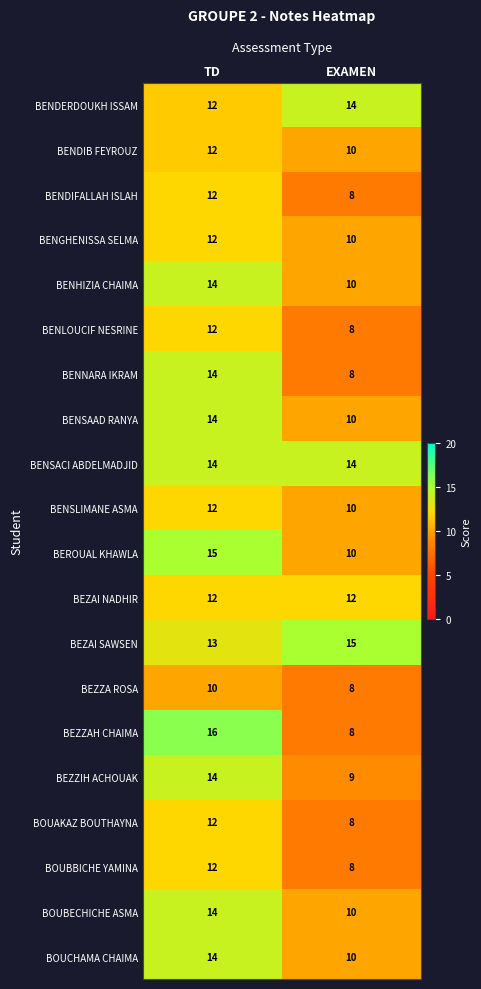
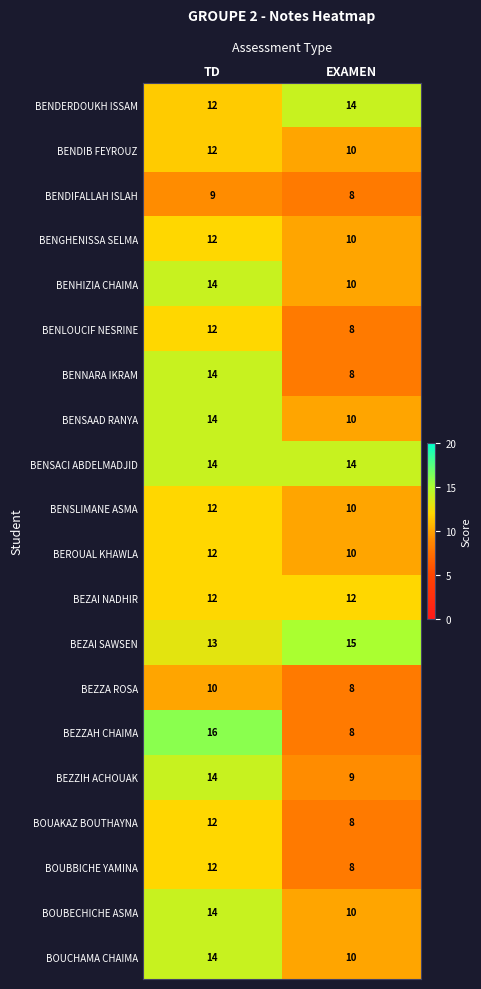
BENDIFALLAH ISLAH, TD: 12 -> 9
BEROUAL KHAWLA, TD: 15 -> 12
